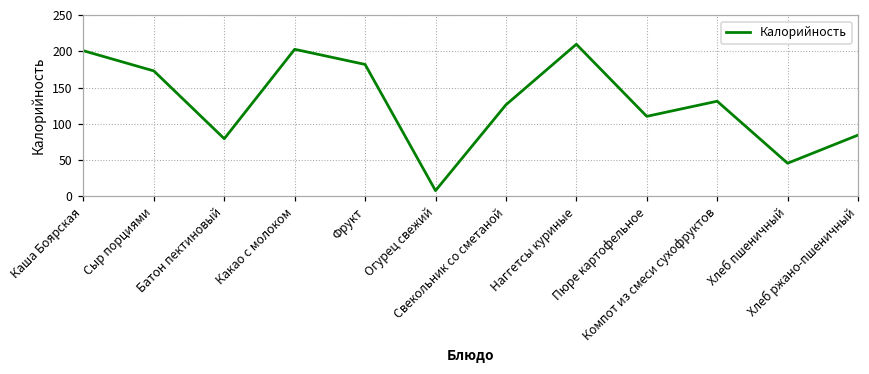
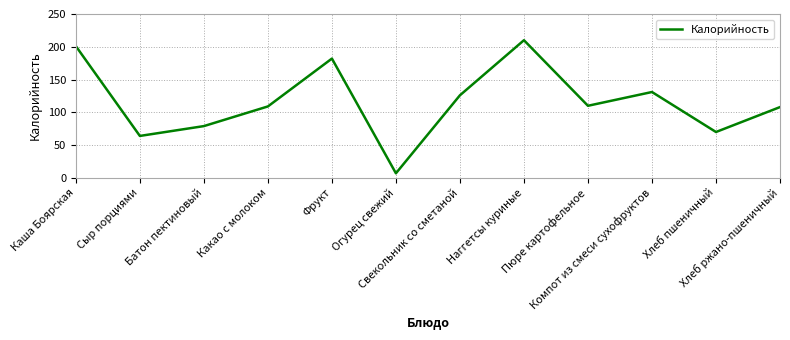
Сыр порциями: 170 -> 60
Какао с молоком: 200 -> 110
Хлеб пшеничный: 50 -> 70
Хлеб ржано-пшеничный: 80 -> 110
